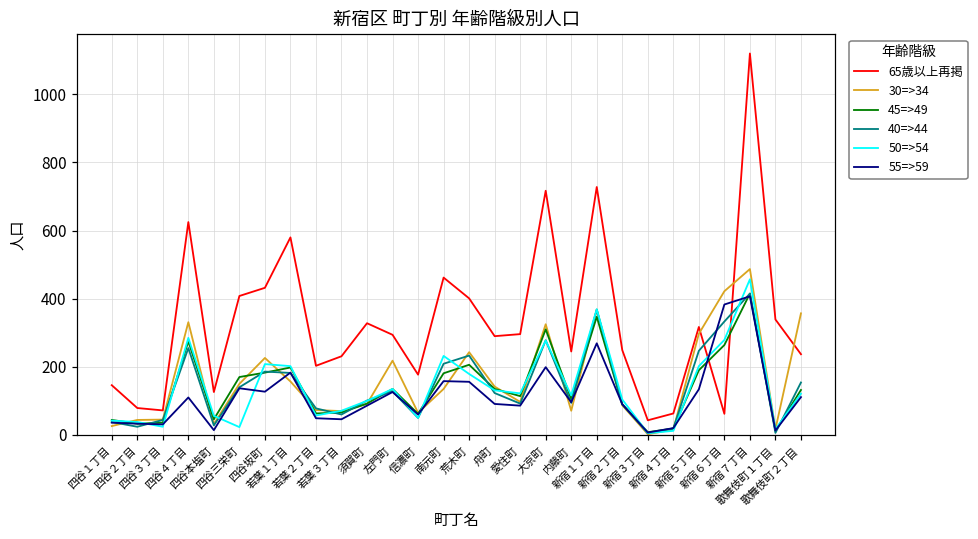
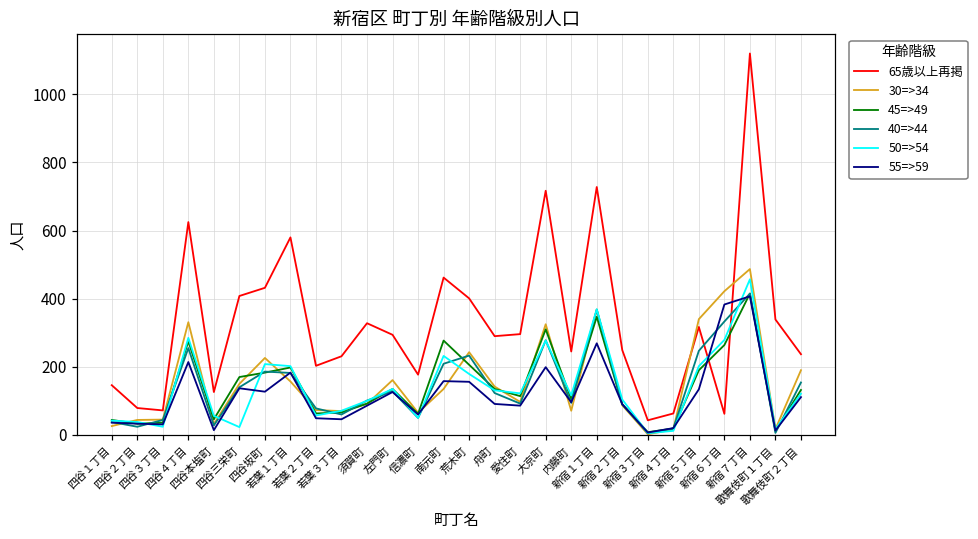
55=>59, 四谷４丁目: 110 -> 210
30=>34, 左門町: 220 -> 160
45=>49, 南元町: 180 -> 280
30=>34, 新宿５丁目: 300 -> 340
30=>34, 歌舞伎町２丁目: 360 -> 190
